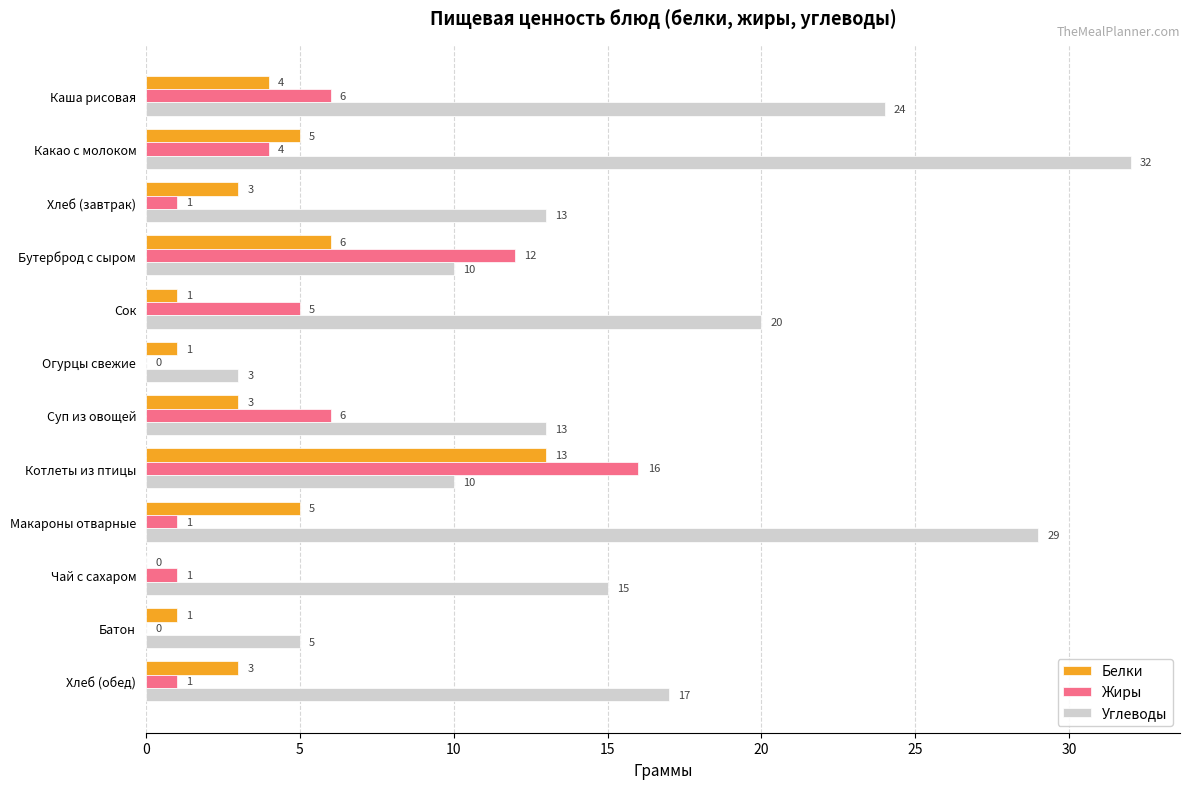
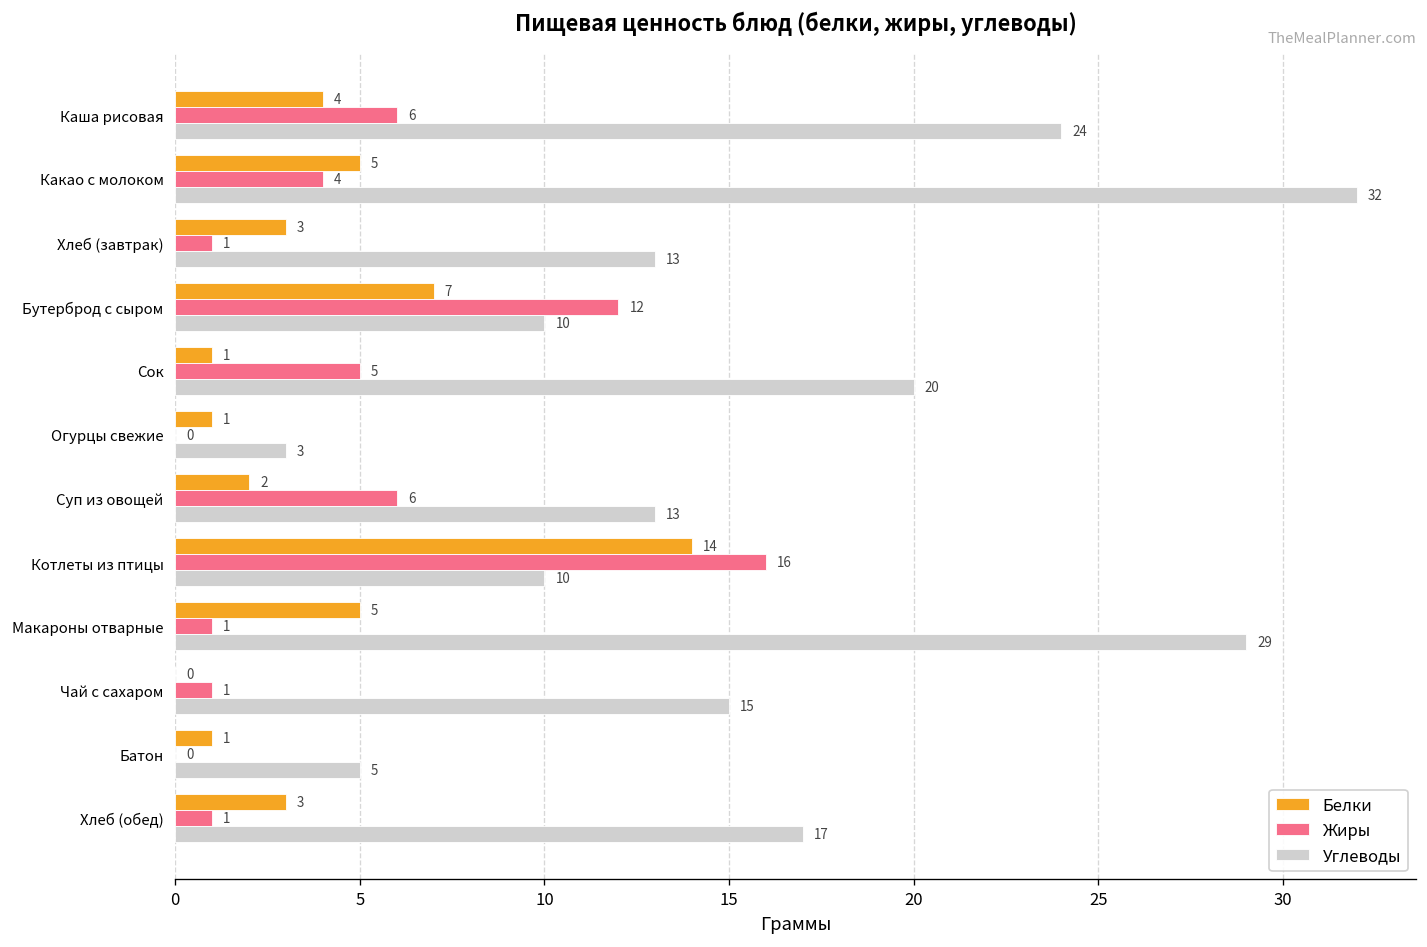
Белки, Бутерброд с сыром: 6 -> 7
Белки, Суп из овощей: 3 -> 2
Белки, Котлеты из птицы: 13 -> 14
